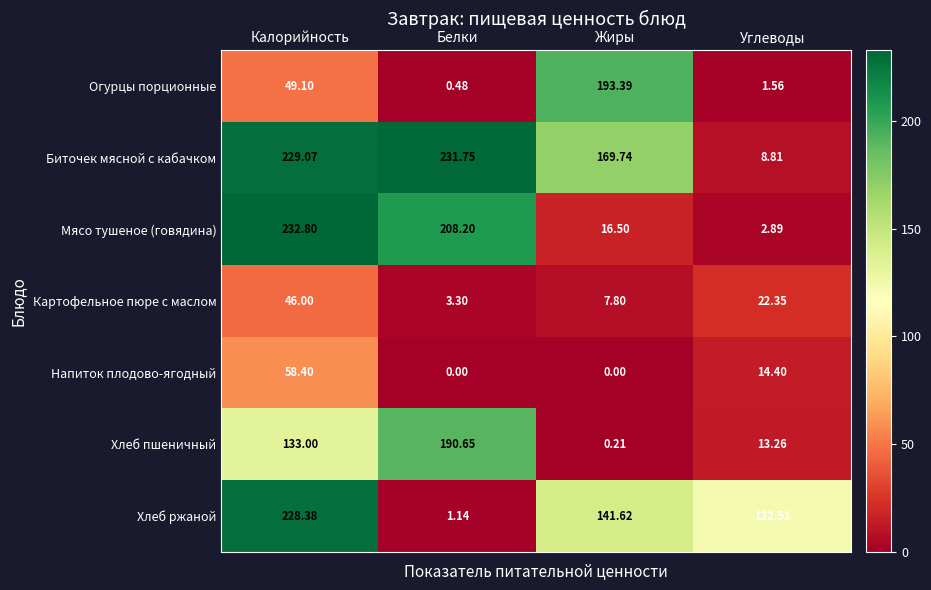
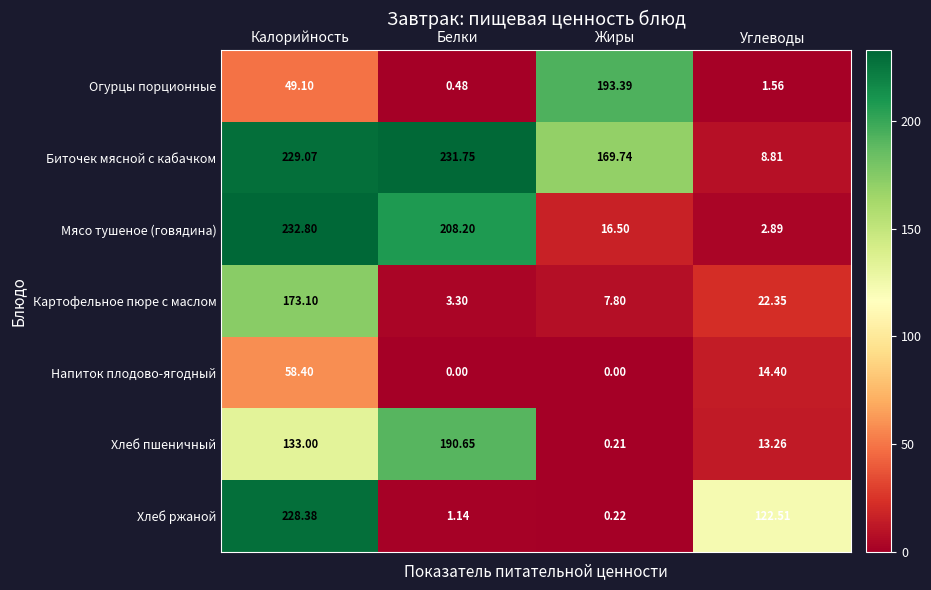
Картофельное пюре с маслом, Калорийность: 46.00 -> 173.10
Хлеб ржаной, Жиры: 141.62 -> 0.22
